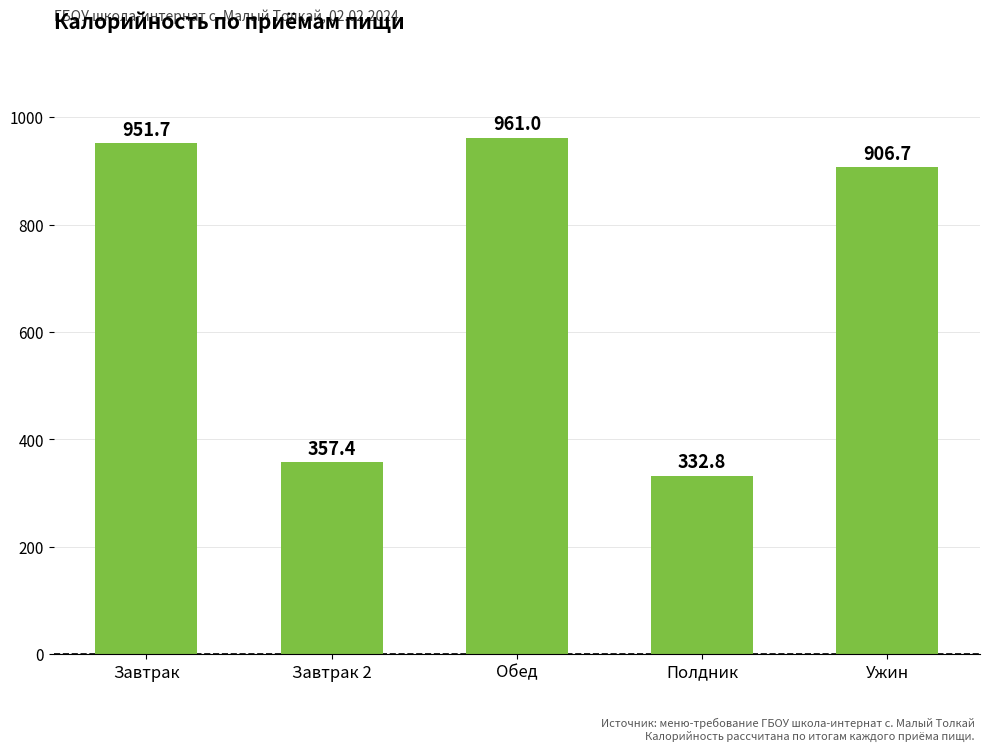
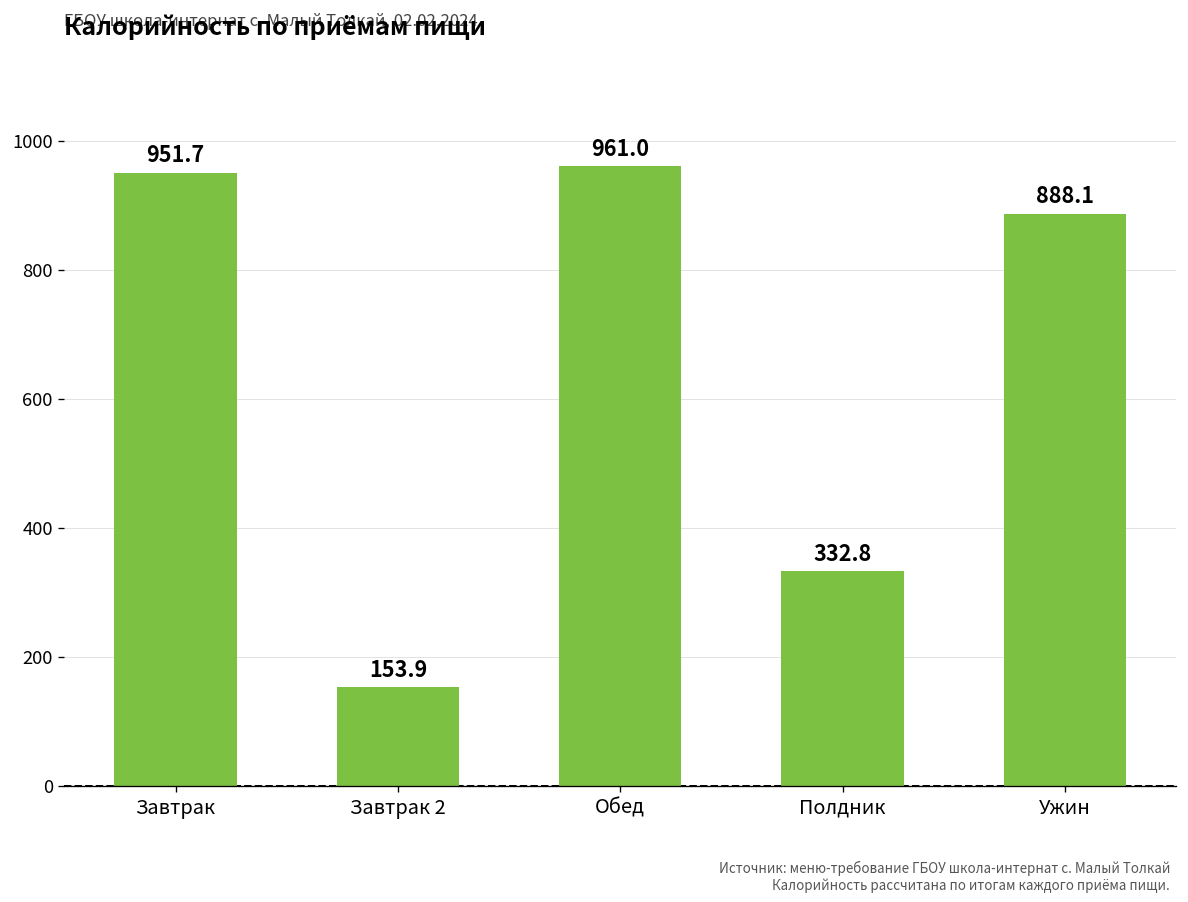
Завтрак 2: 357.4 -> 153.9
Ужин: 906.7 -> 888.1
